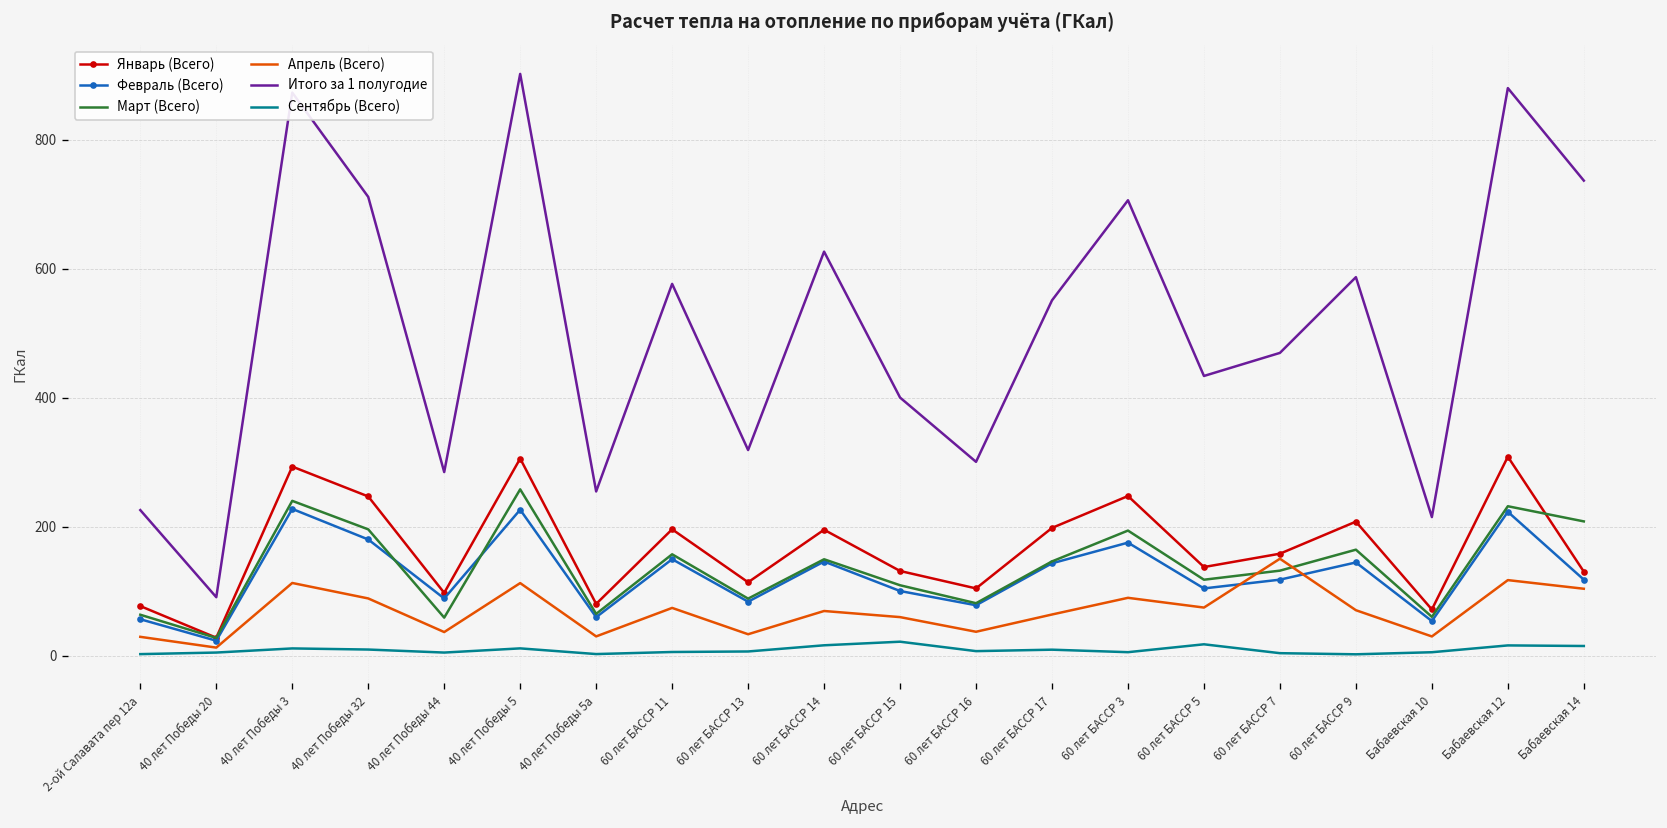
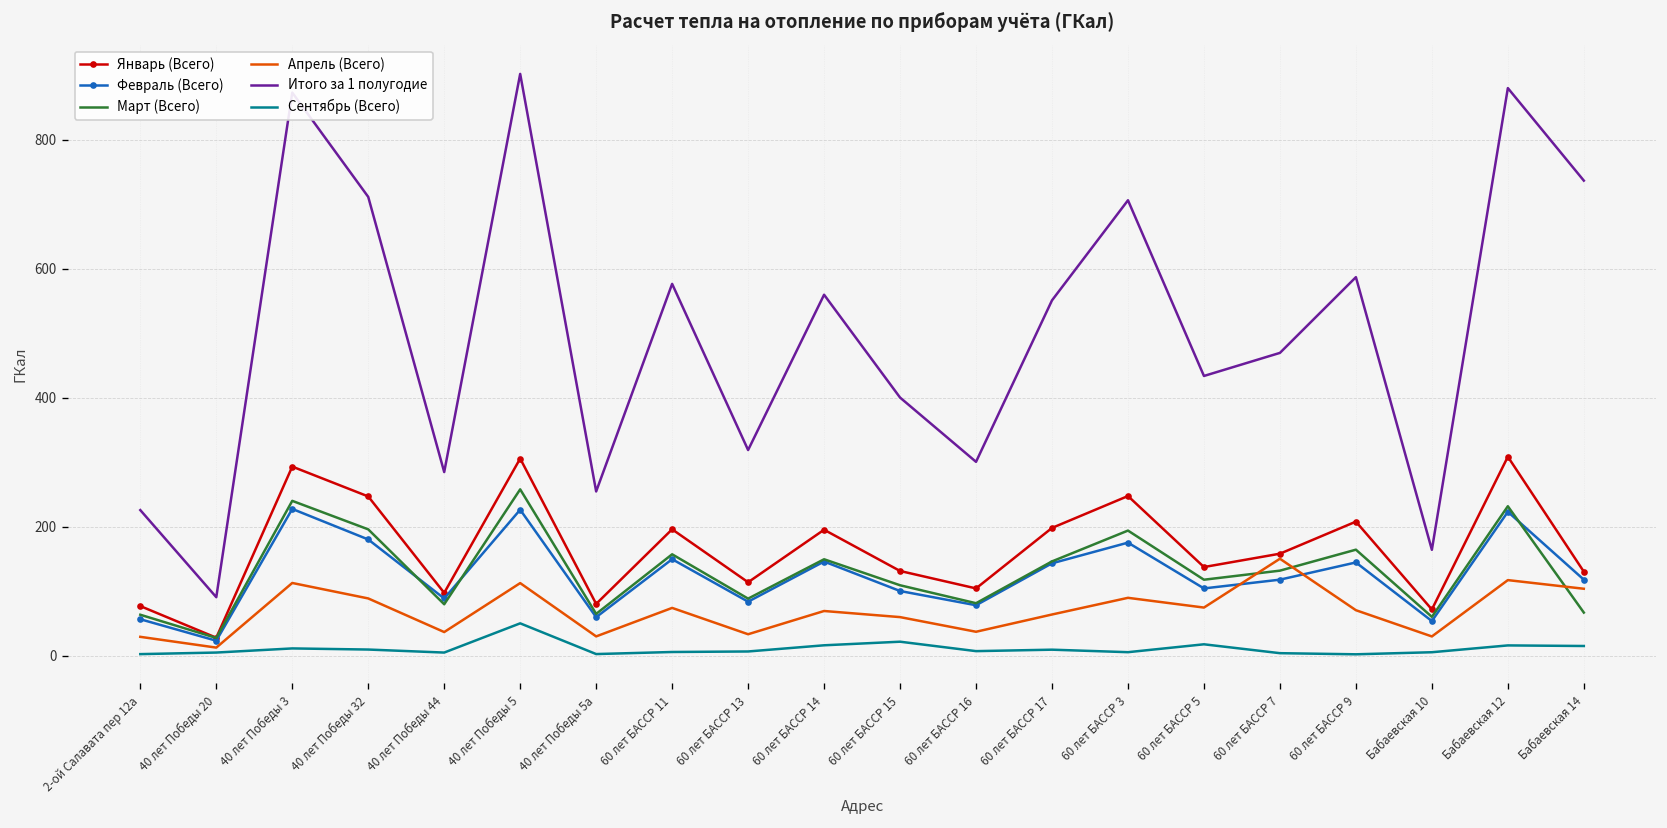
Март (Всего), 40 лет Победы 44: 60 -> 80
Сентябрь (Всего), 40 лет Победы 5: 10 -> 50
Итого за 1 полугодие, 60 лет БАССР 14: 630 -> 560
Итого за 1 полугодие, Бабаевская 10: 210 -> 160
Март (Всего), Бабаевская 14: 210 -> 70
